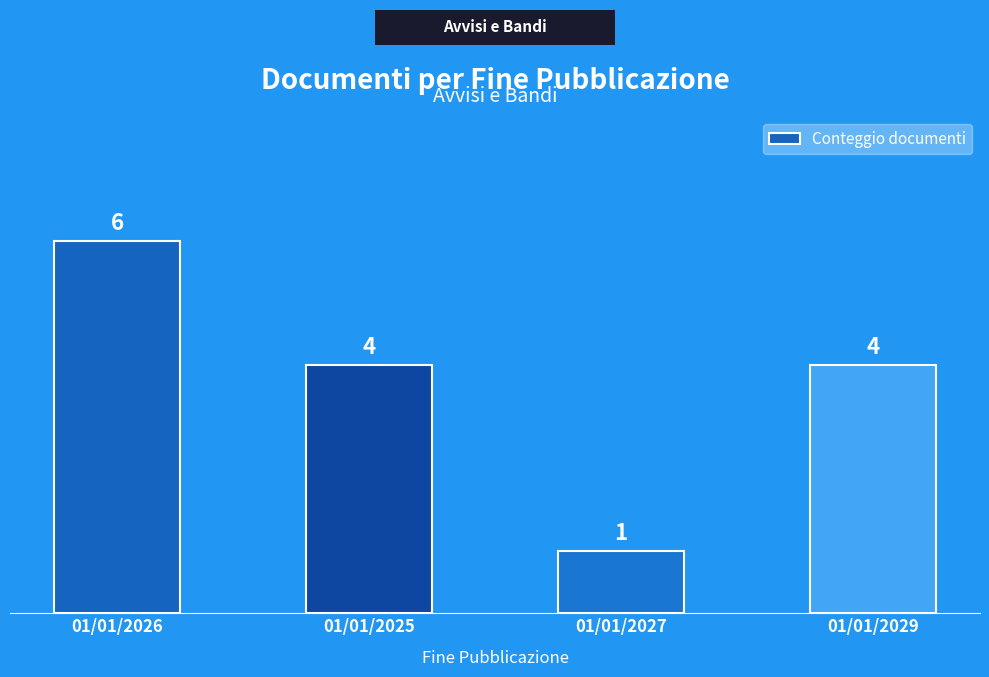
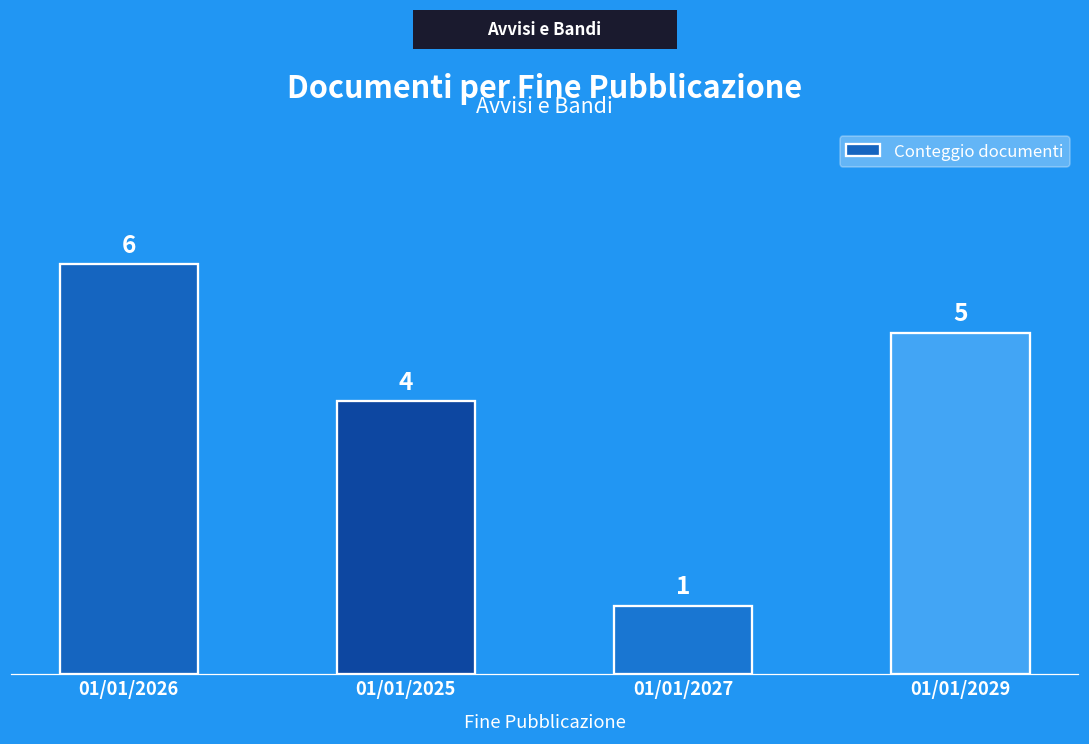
01/01/2029: 4 -> 5
